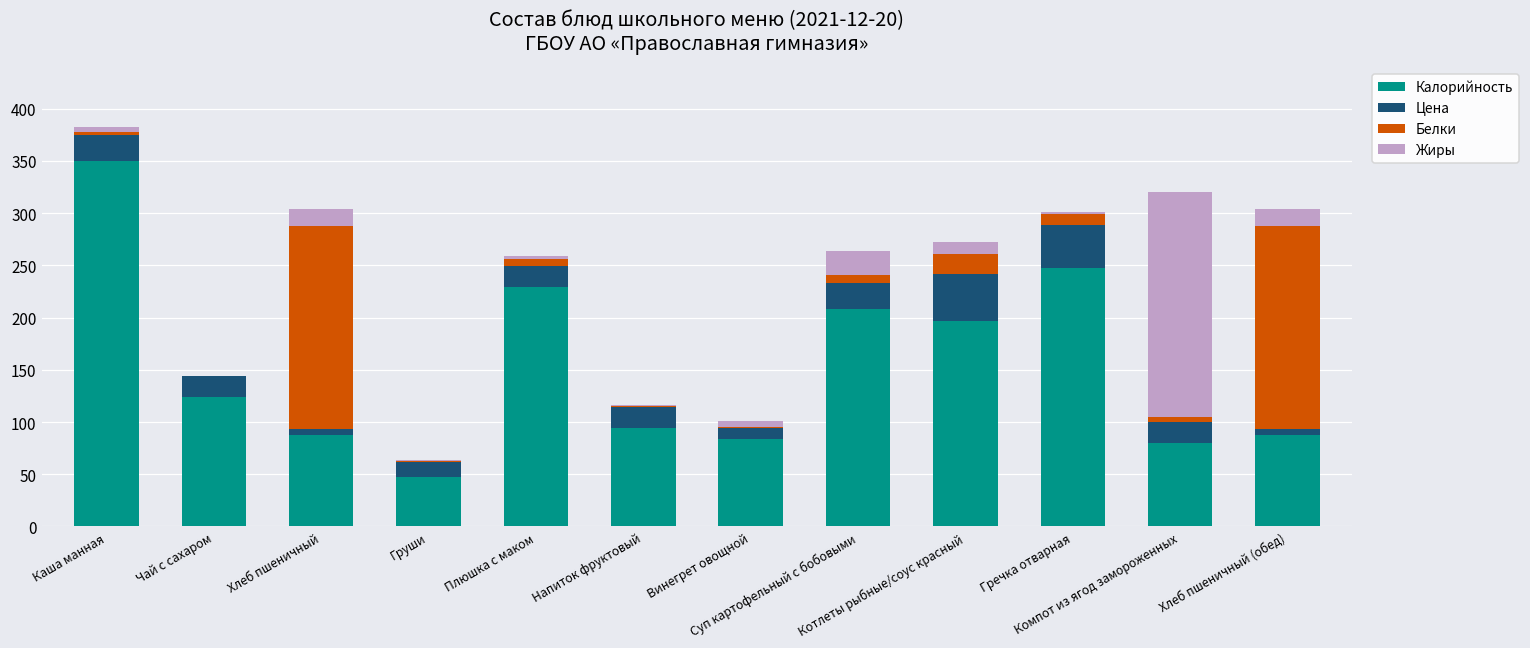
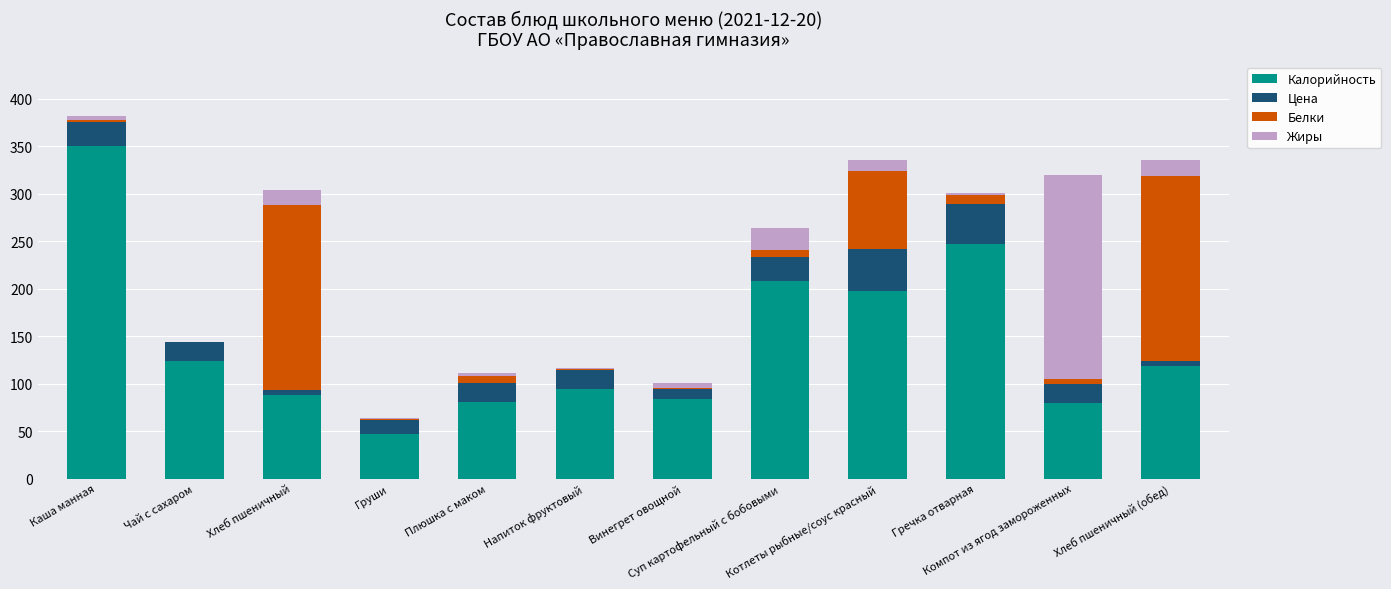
Калорийность, Плюшка с маком: 230 -> 80
Белки, Котлеты рыбные/соус красный: 20 -> 80
Калорийность, Хлеб пшеничный (обед): 90 -> 120
